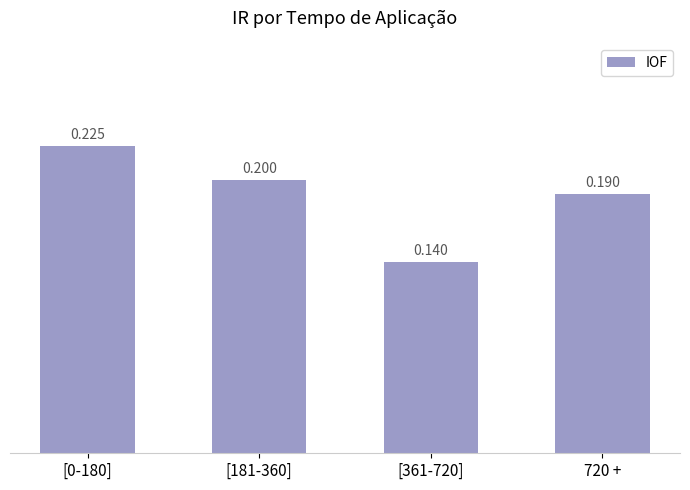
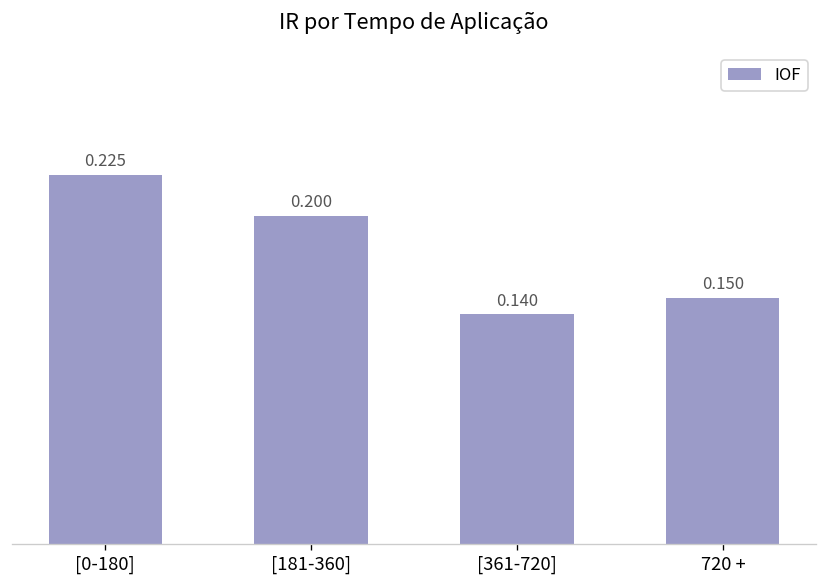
720 +: 0.190 -> 0.150
